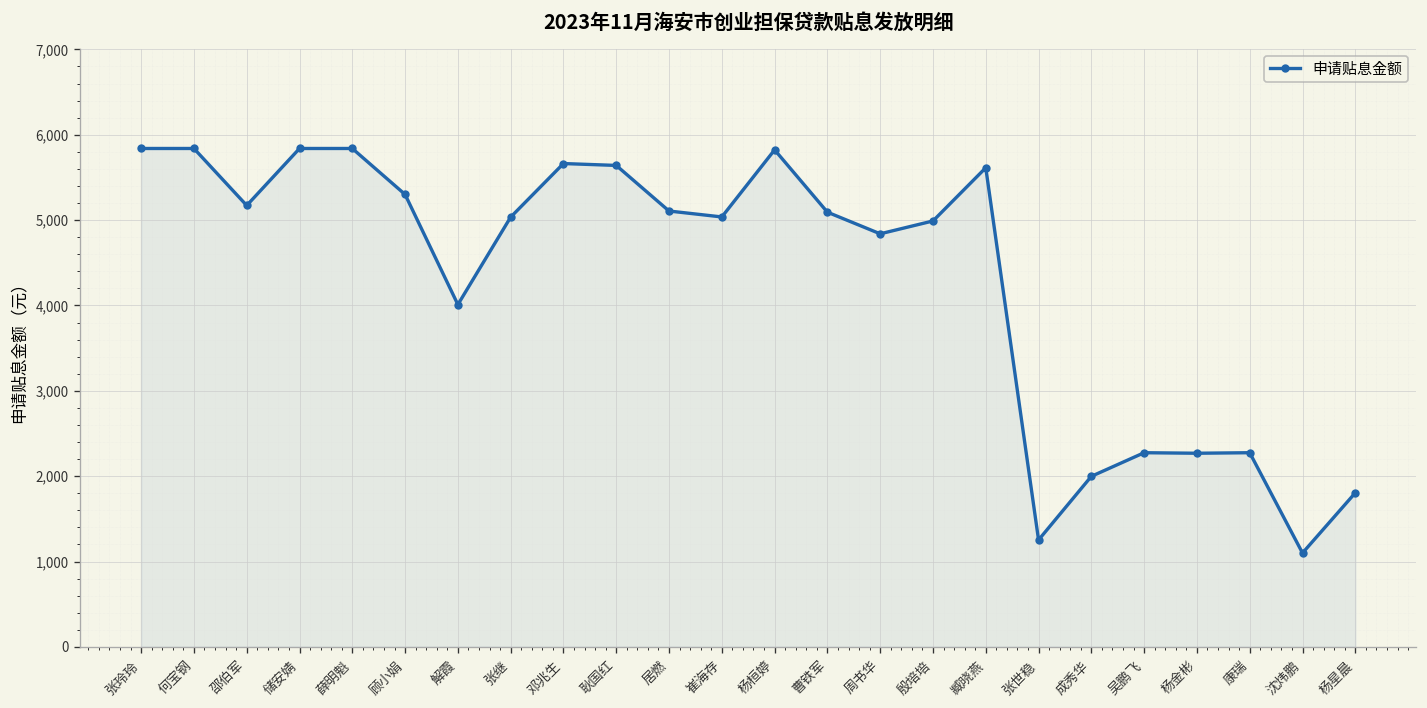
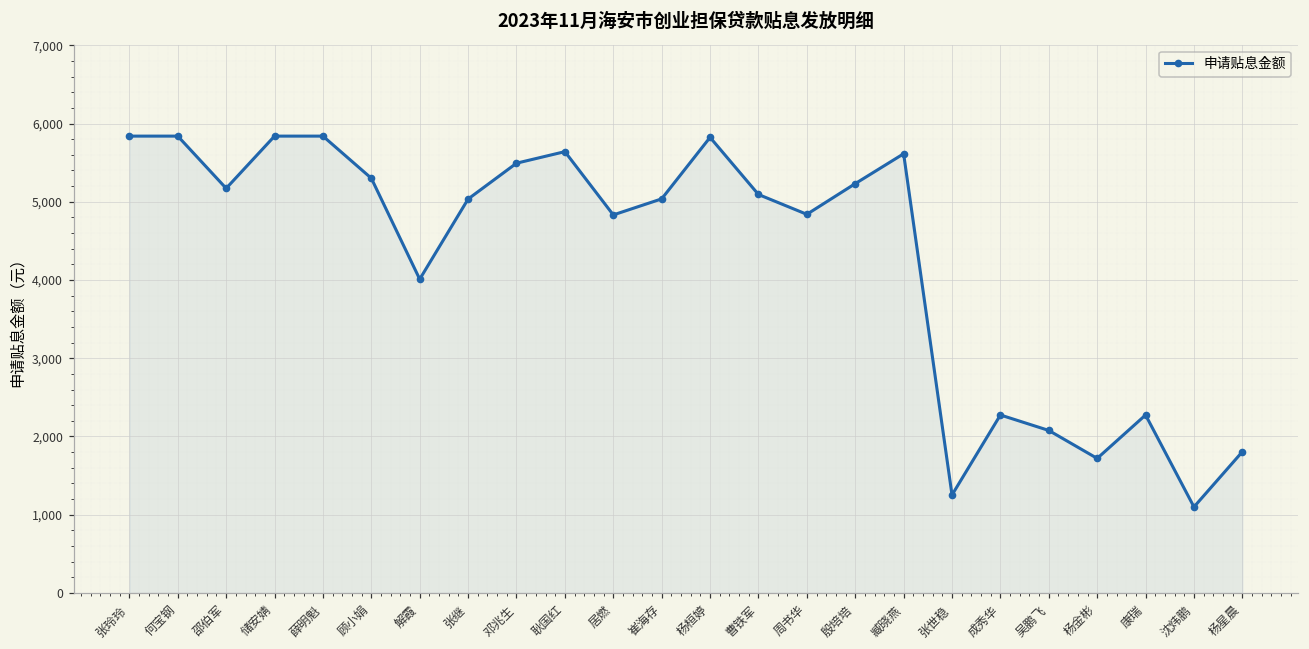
邓兆生: 5,700 -> 5,500
居燃: 5,100 -> 4,800
殷培培: 5,000 -> 5,200
成秀华: 2,000 -> 2,300
吴鹏飞: 2,300 -> 2,100
杨金彬: 2,300 -> 1,700
